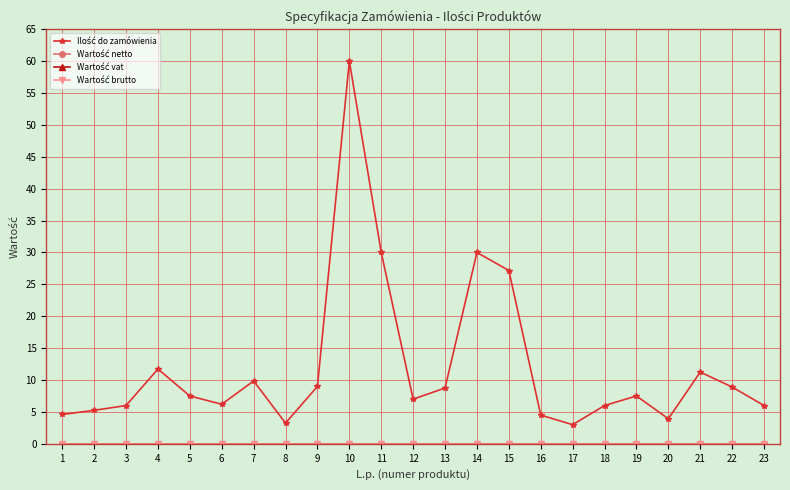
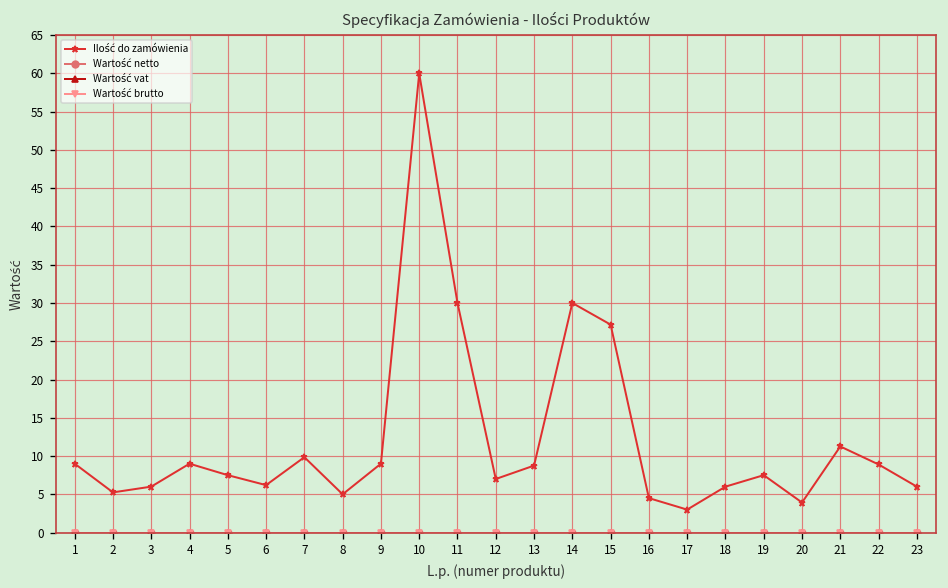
Ilość do zamówienia, 1: 5 -> 9
Ilość do zamówienia, 4: 12 -> 9
Ilość do zamówienia, 8: 3 -> 5
